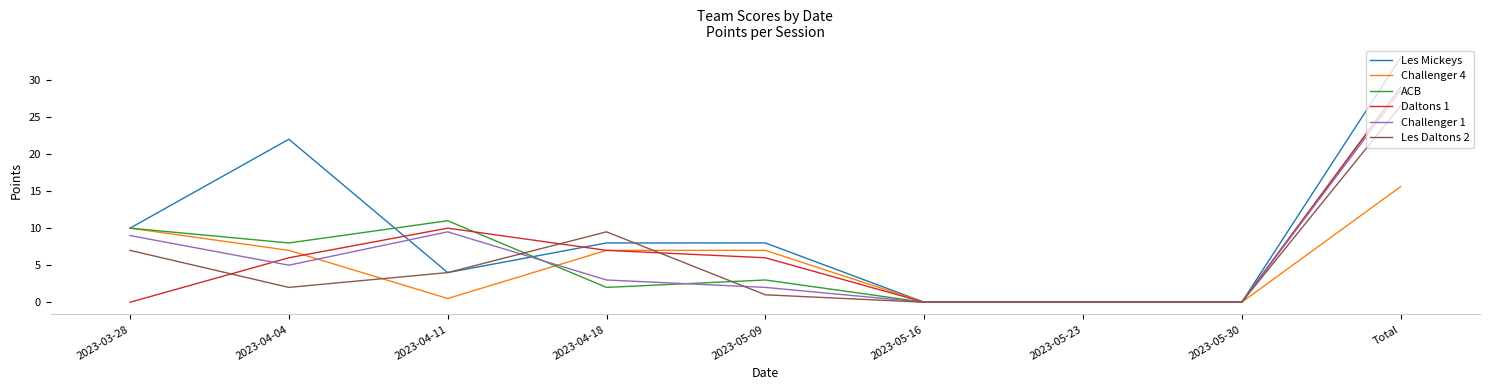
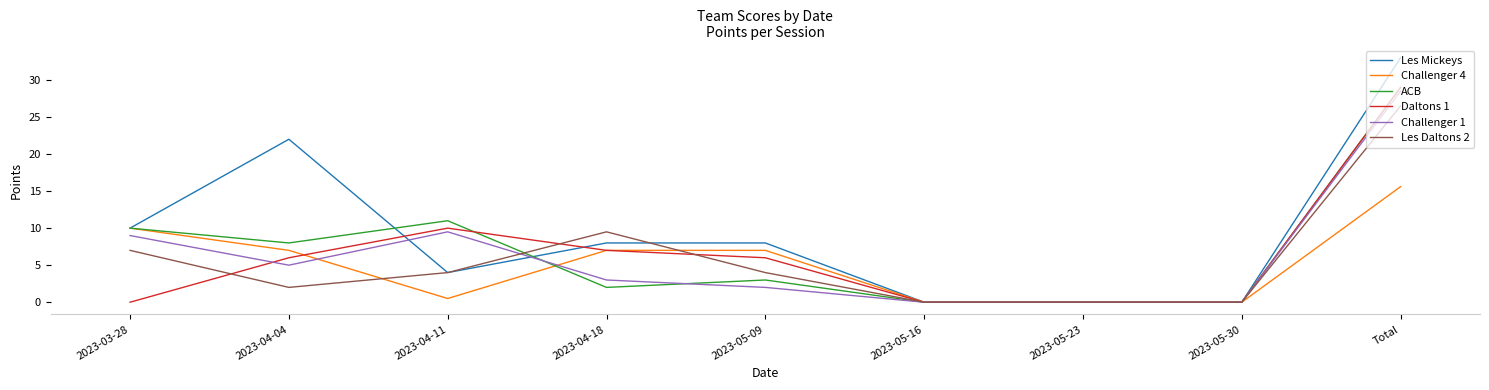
Les Daltons 2, 2023-05-09: 1 -> 4
